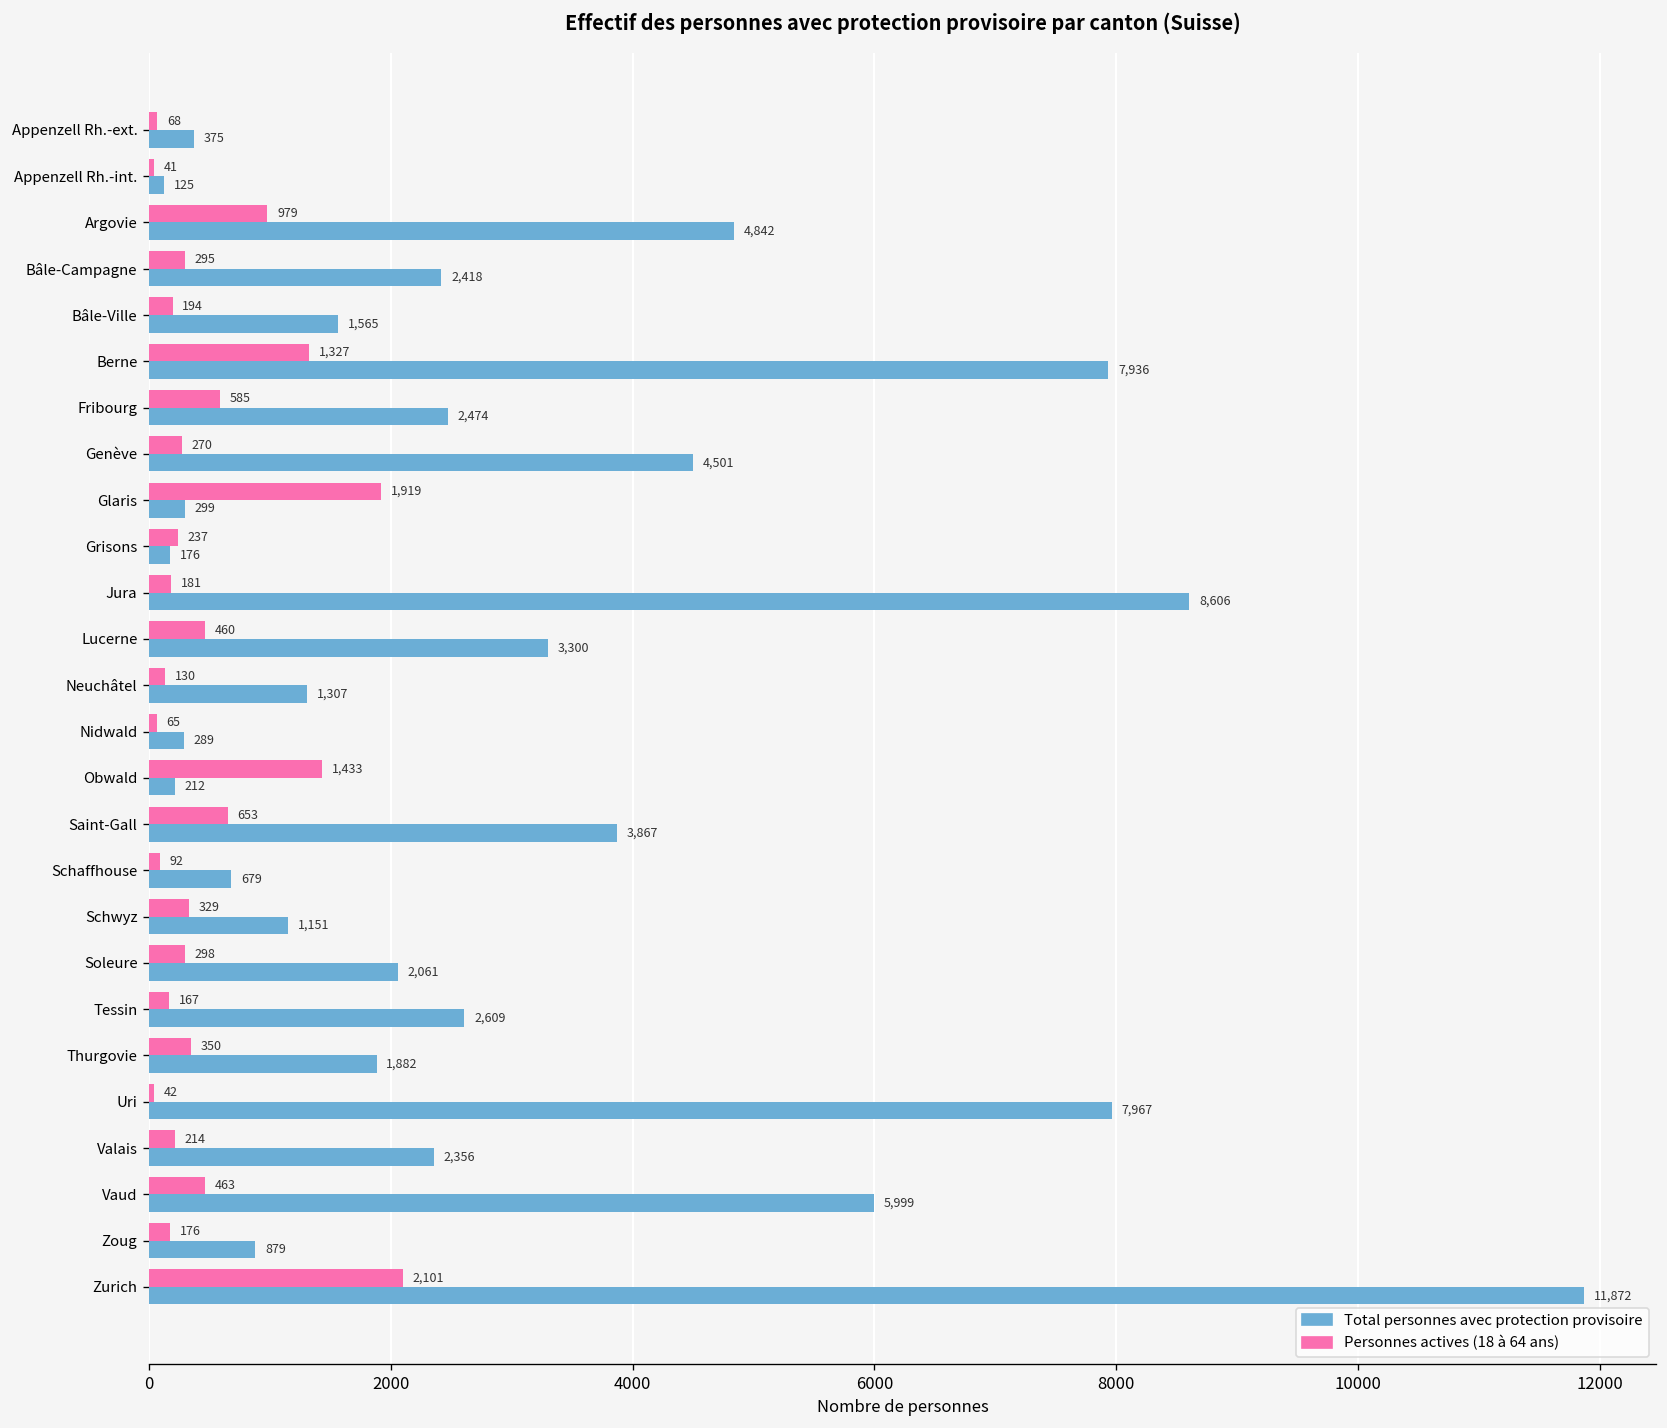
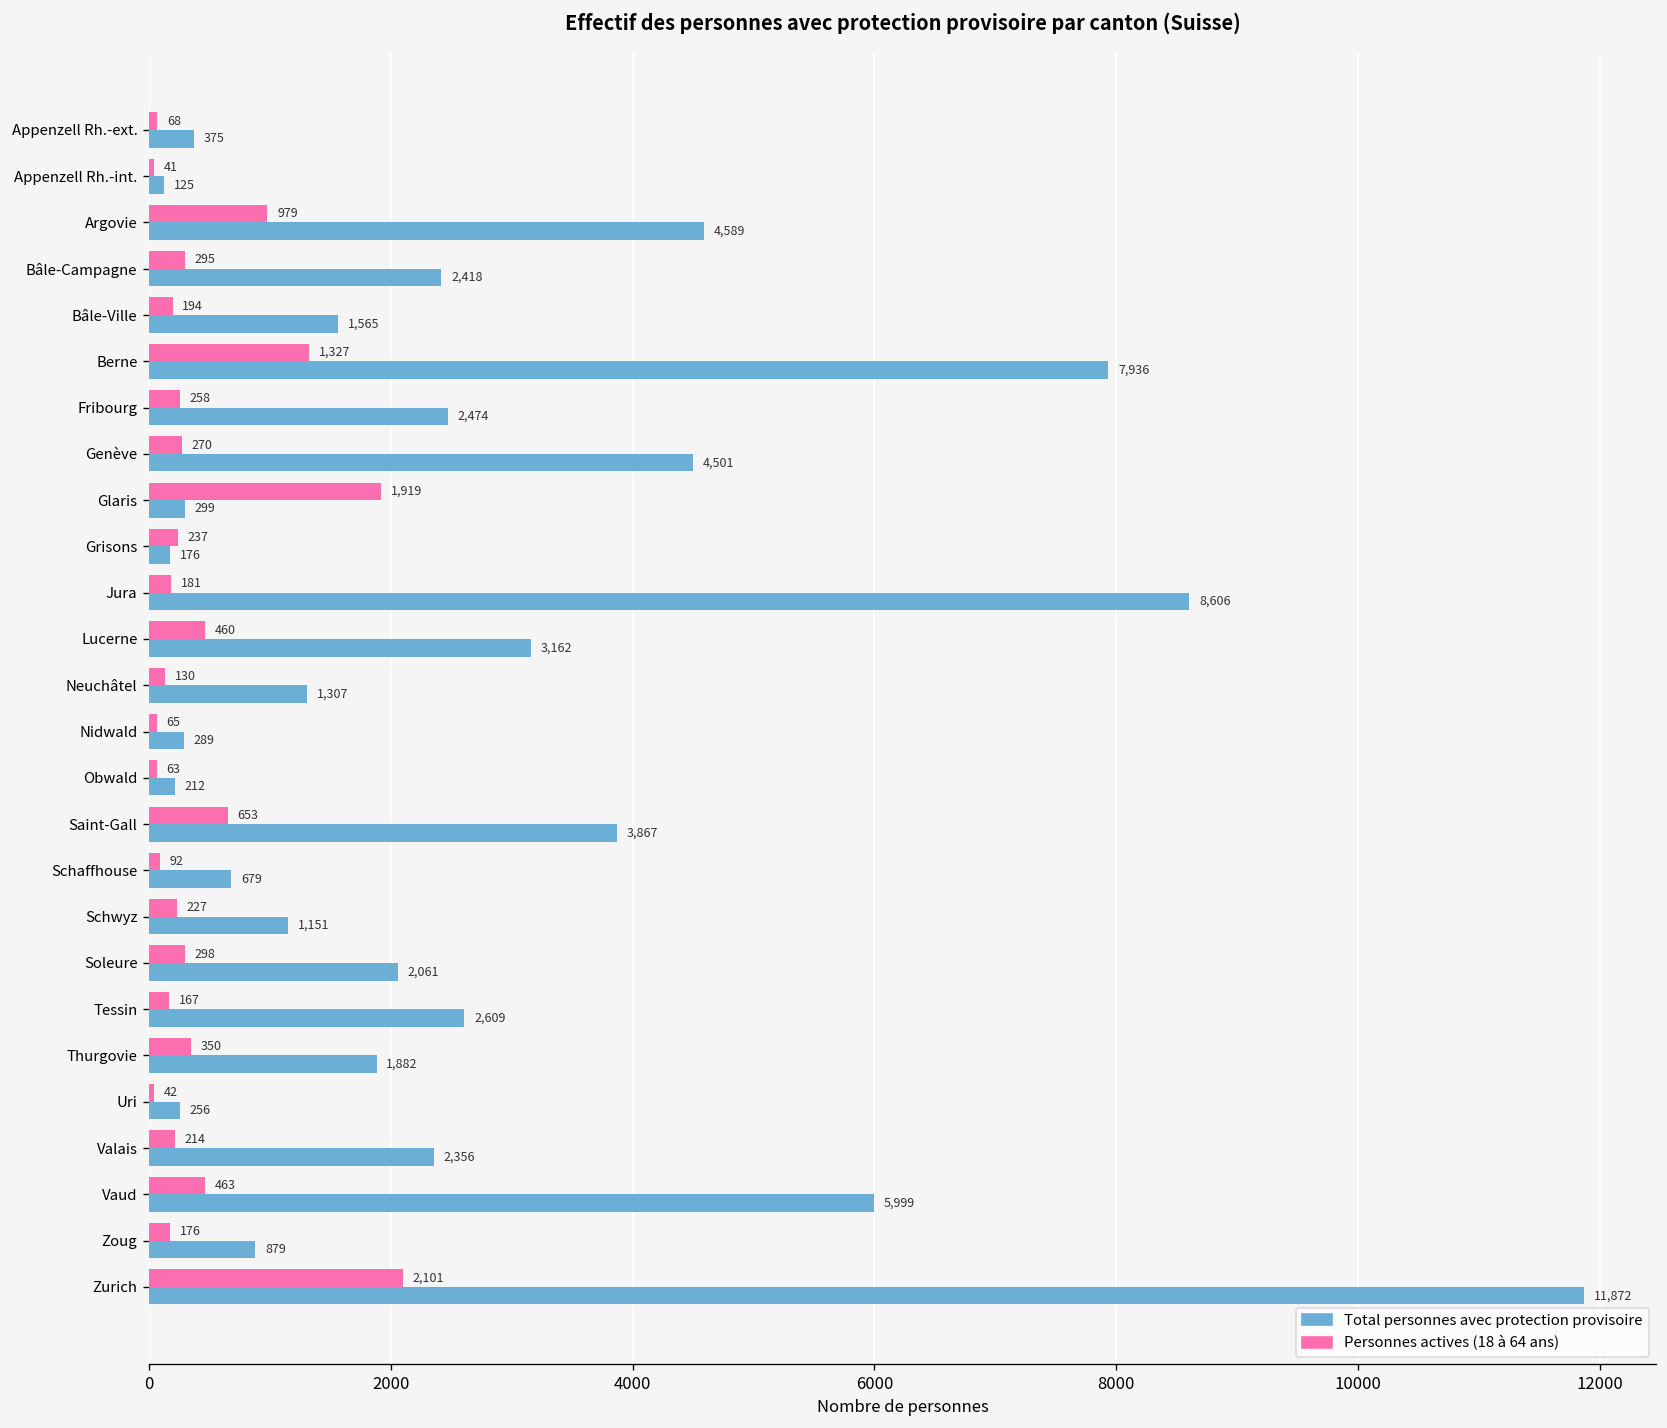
Total personnes avec protection provisoire, Argovie: 4,842 -> 4,589
Personnes actives (18 à 64 ans), Fribourg: 585 -> 258
Total personnes avec protection provisoire, Lucerne: 3,300 -> 3,162
Personnes actives (18 à 64 ans), Obwald: 1,433 -> 63
Personnes actives (18 à 64 ans), Schwyz: 329 -> 227
Total personnes avec protection provisoire, Uri: 7,967 -> 256
